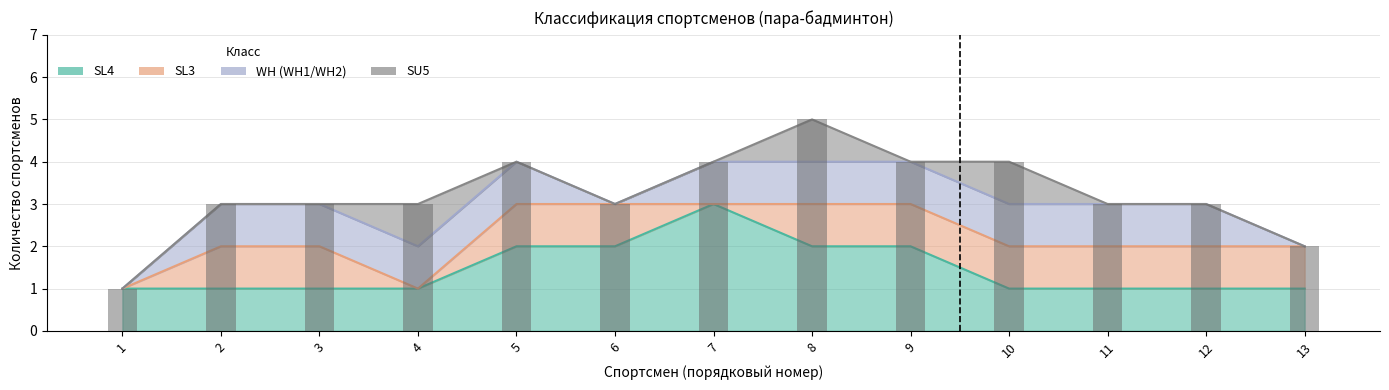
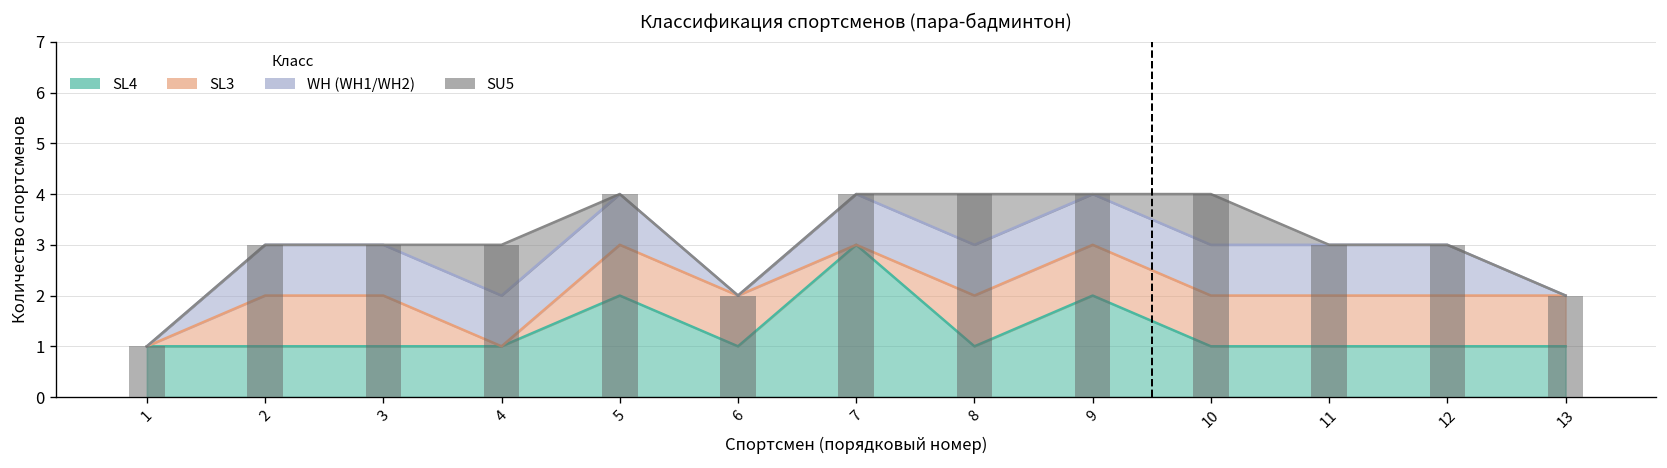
SL4, 6: 2 -> 1
SL4, 8: 2 -> 1
